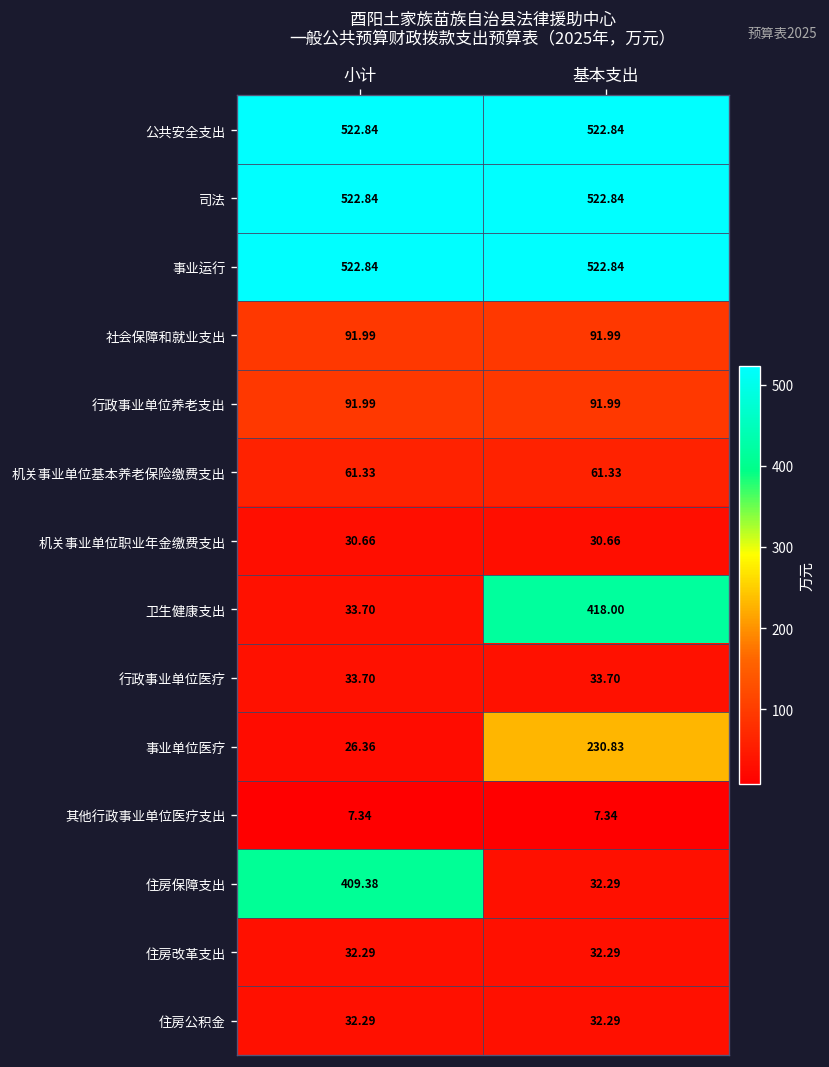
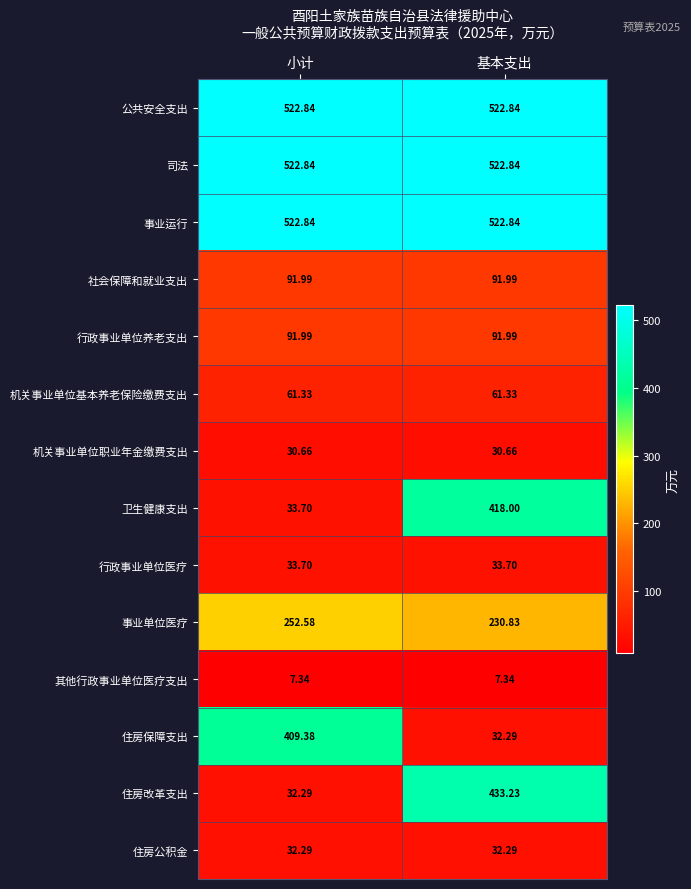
事业单位医疗, 小计: 26.36 -> 252.58
住房改革支出, 基本支出: 32.29 -> 433.23
